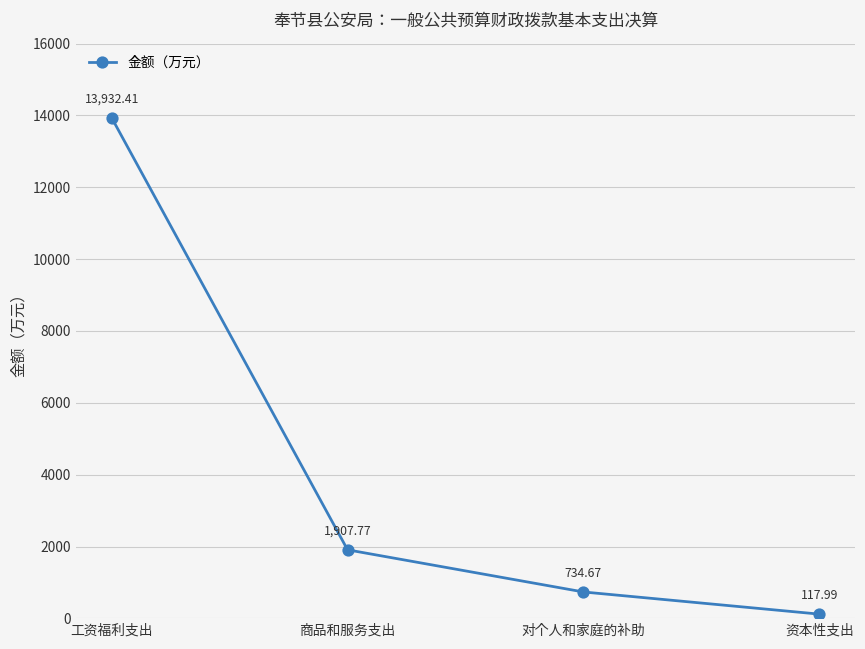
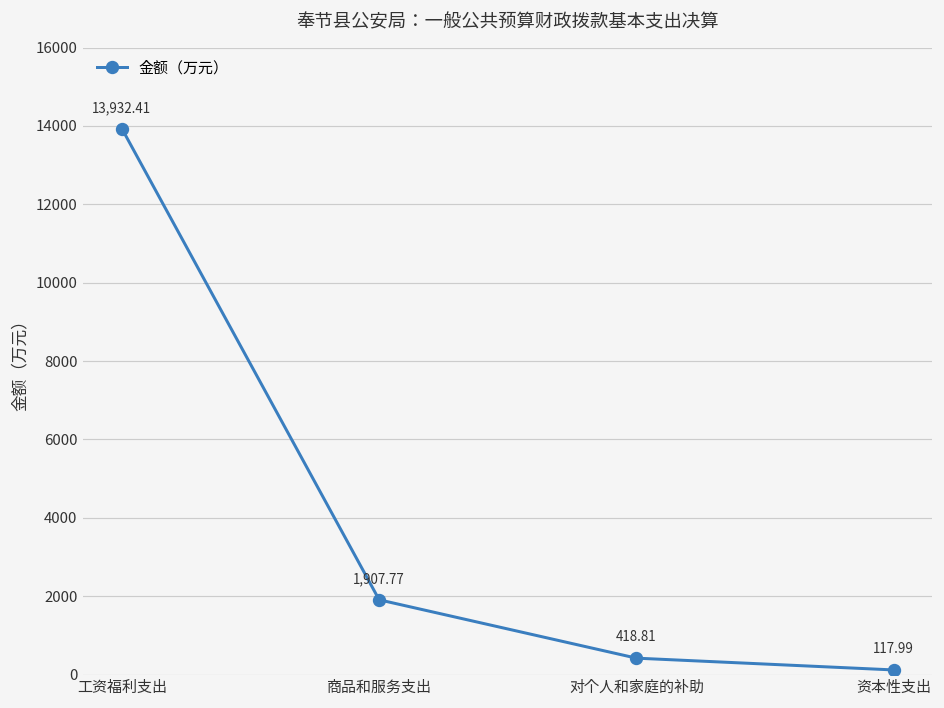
对个人和家庭的补助: 734.67 -> 418.81
